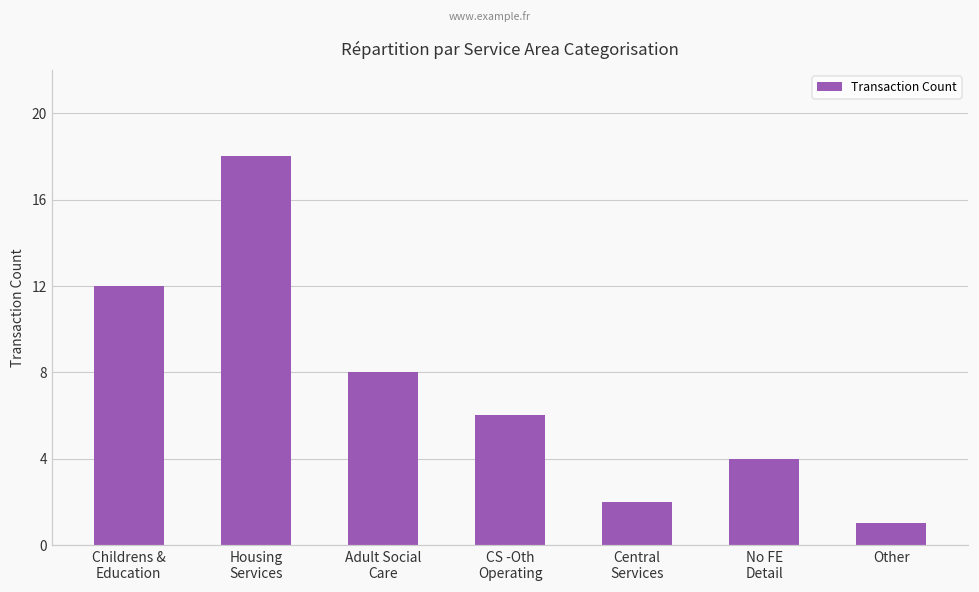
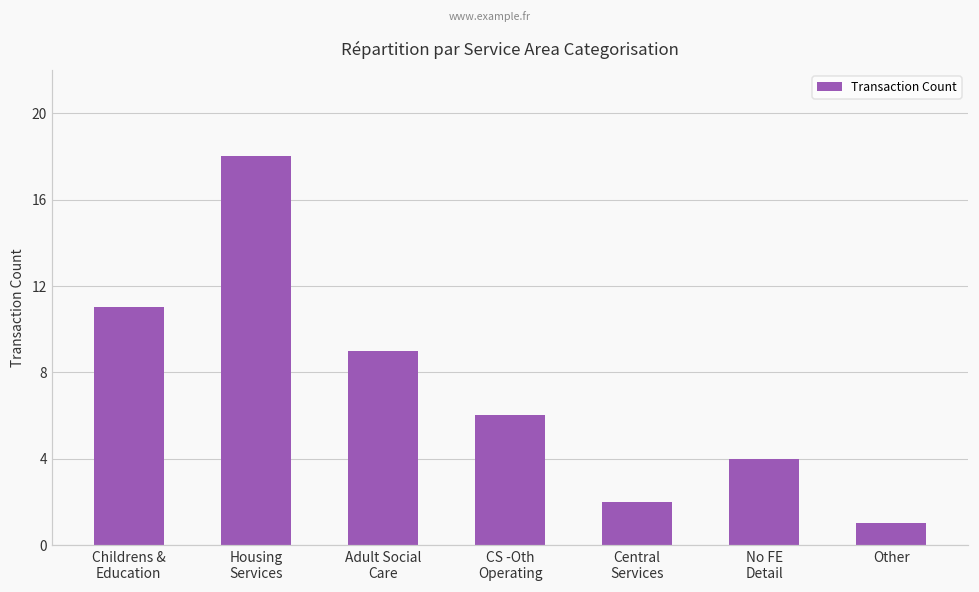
Childrens & Education: 12 -> 11
Adult Social Care: 8 -> 9
